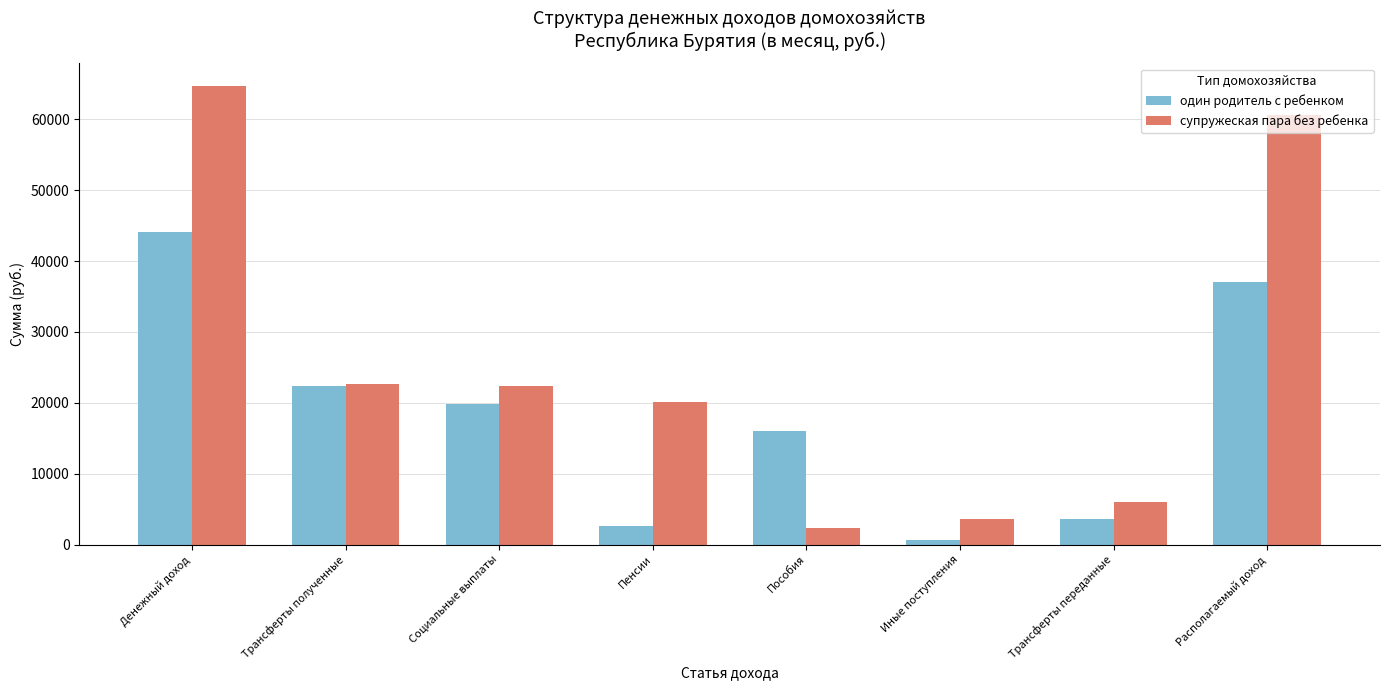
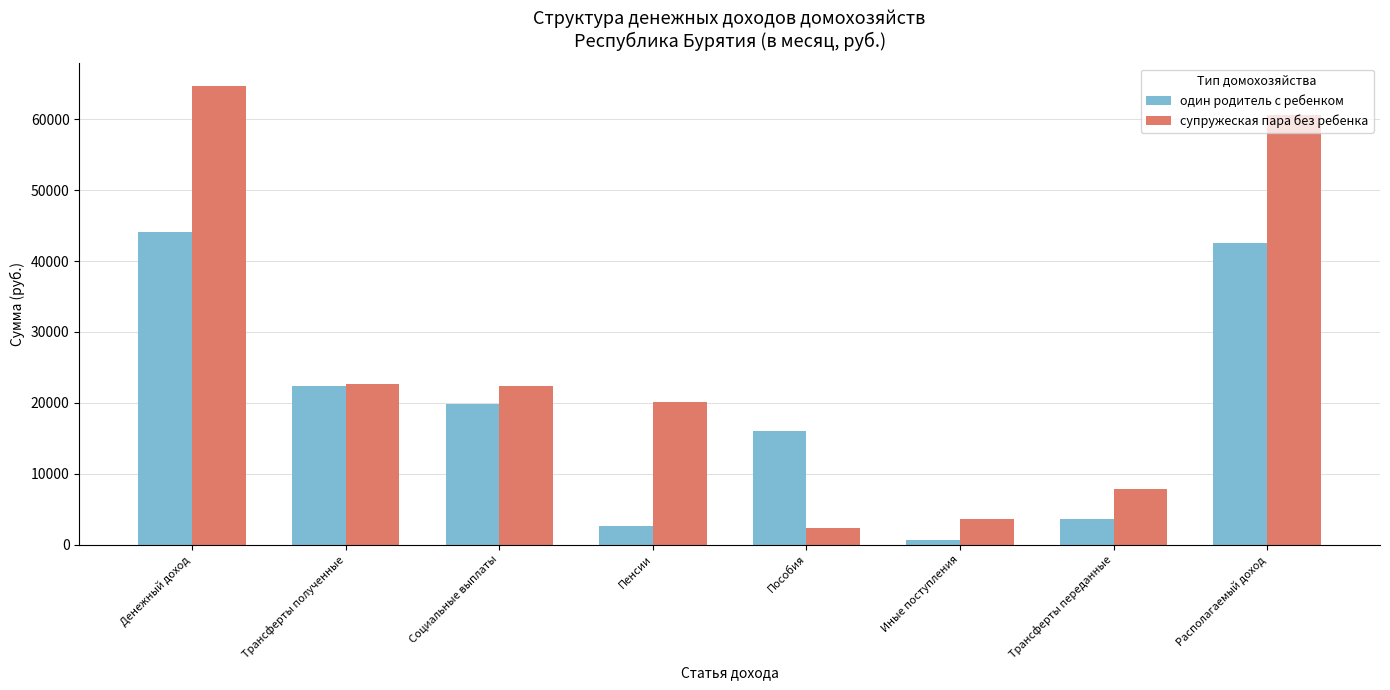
супружеская пара без ребенка, Трансферты переданные: 6000 -> 8000
один родитель с ребенком, Располагаемый доход: 37000 -> 42000
